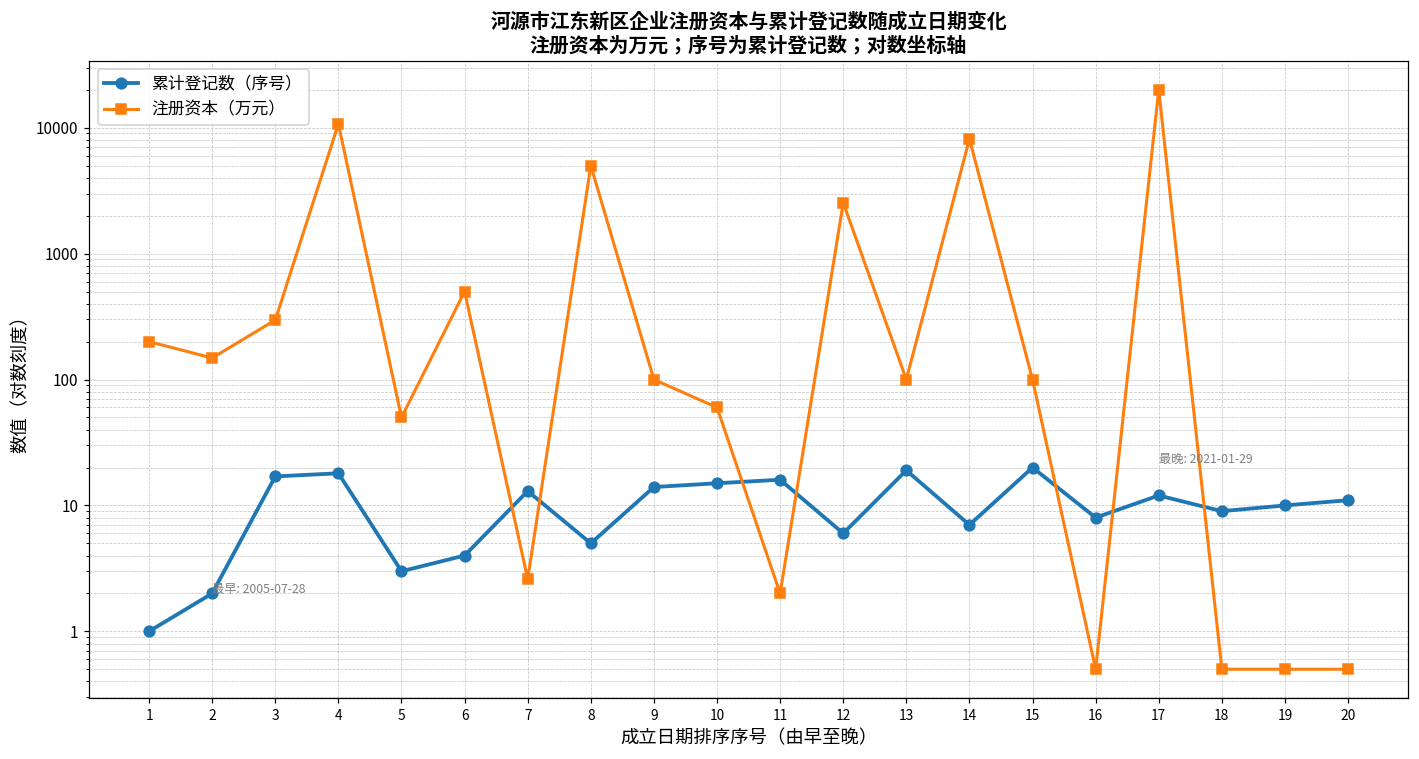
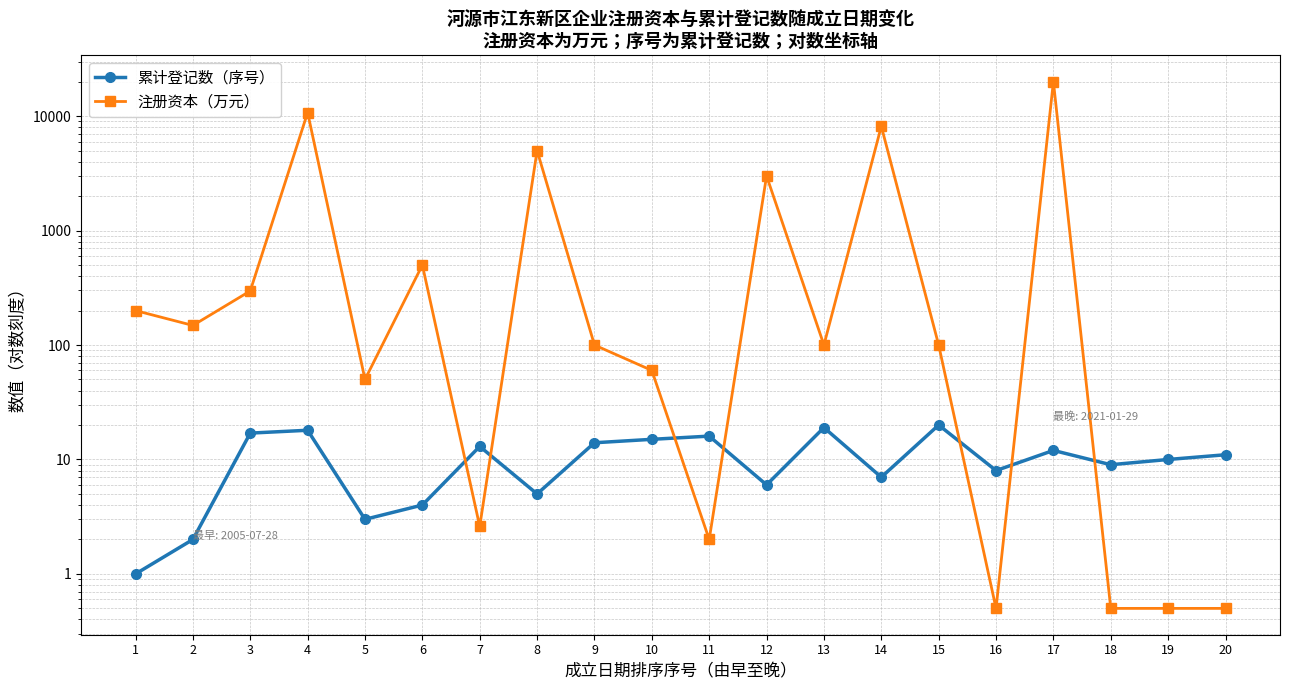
注册资本（万元）, 12: 2500 -> 3000
